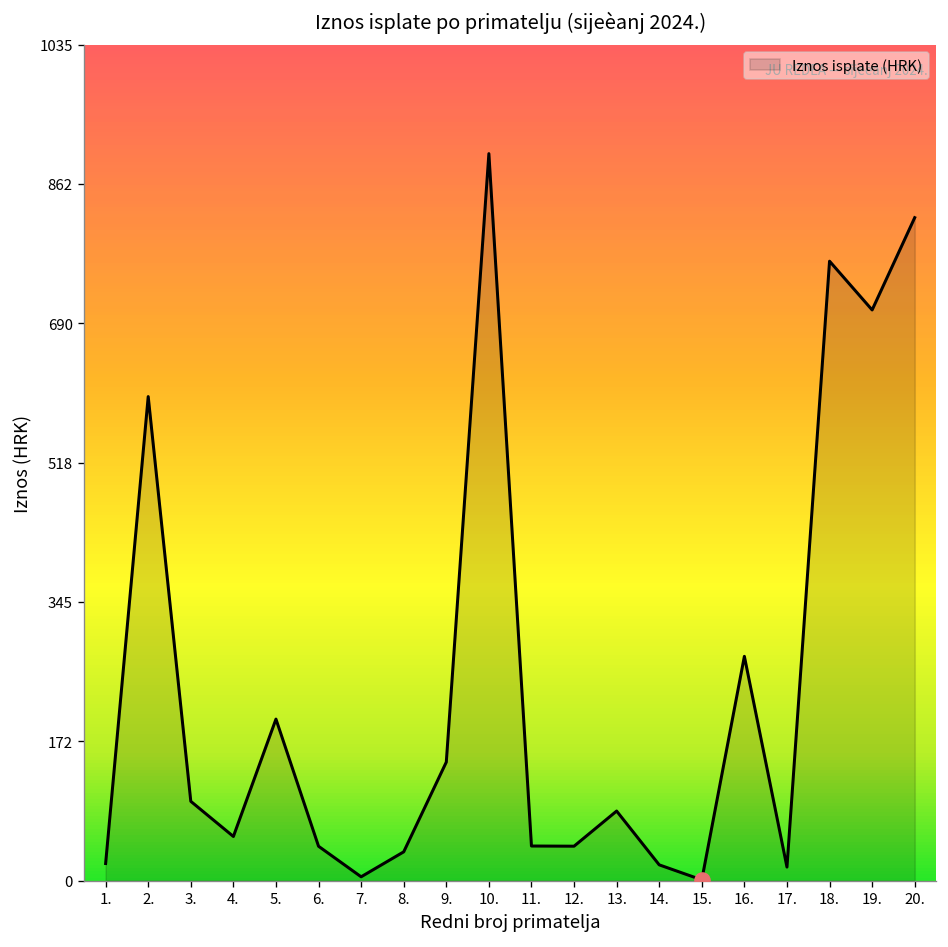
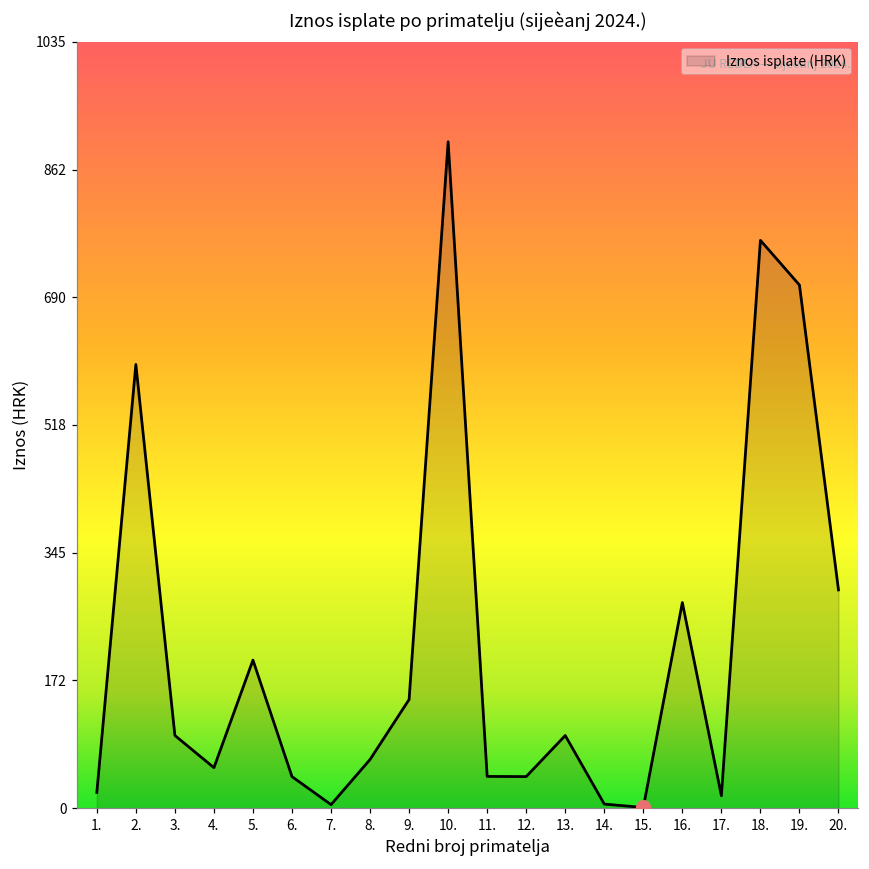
Iznos isplate (HRK), 8.: 40 -> 70
Iznos isplate (HRK), 13.: 90 -> 100
Iznos isplate (HRK), 14.: 20 -> 10
Iznos isplate (HRK), 20.: 820 -> 290
